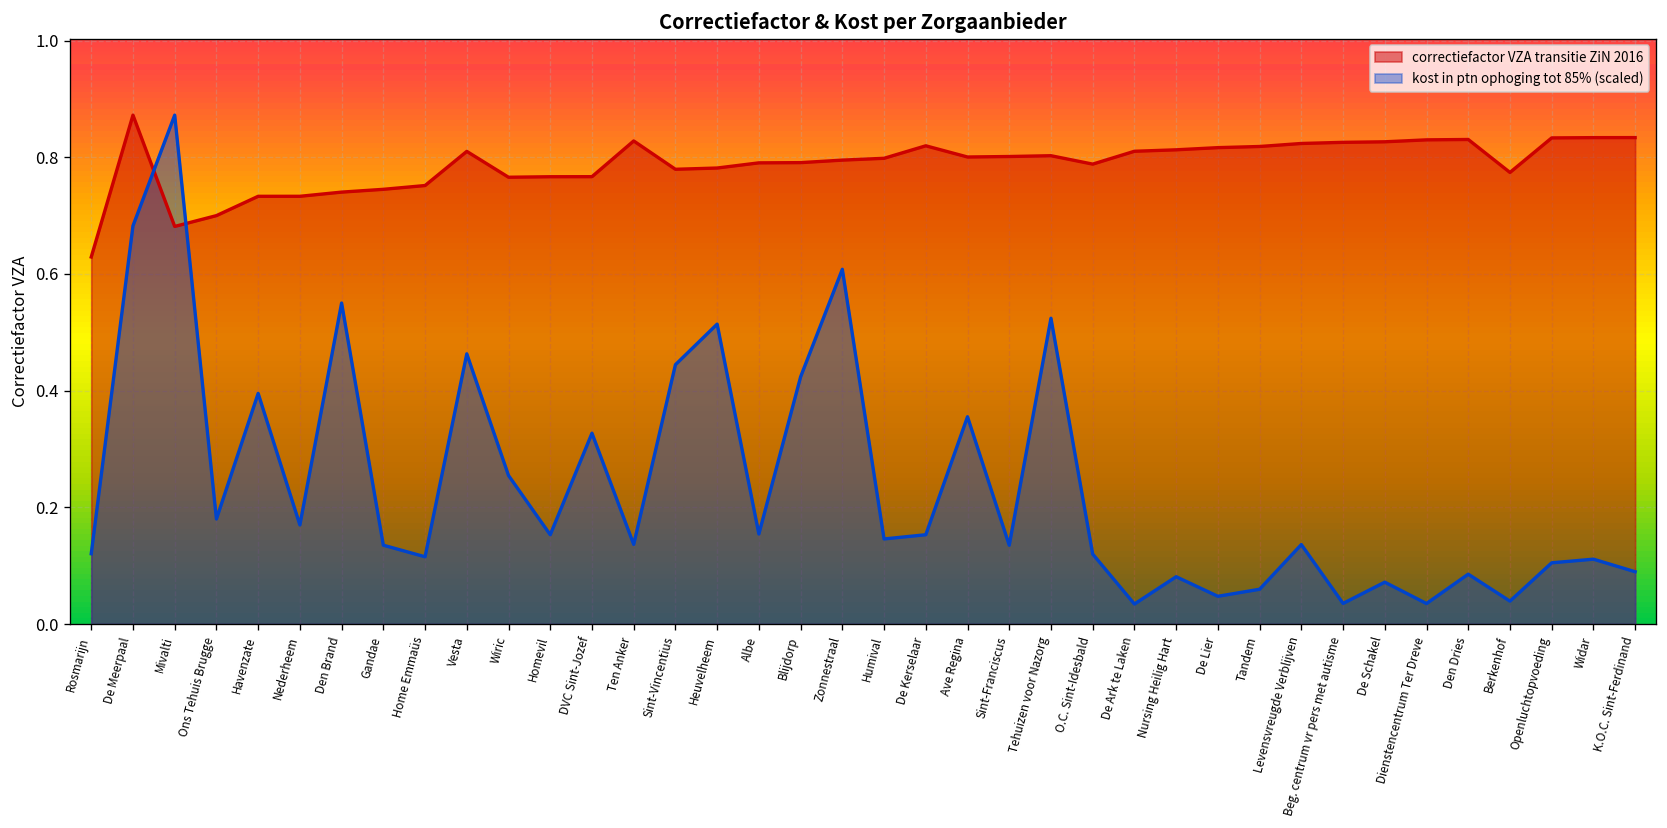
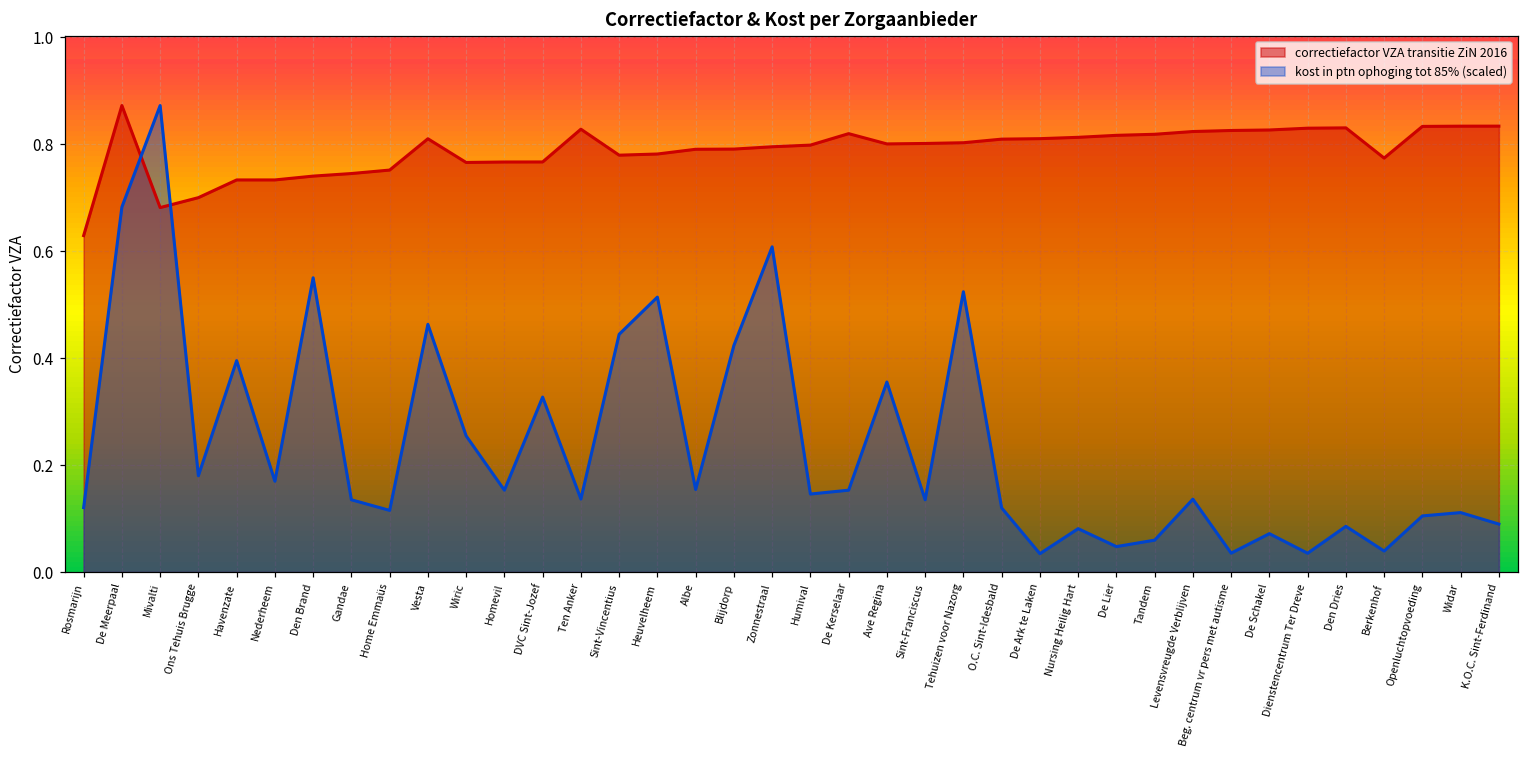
correctiefactor VZA transitie ZiN 2016, O.C. Sint-Idesbald: 0.79 -> 0.81
